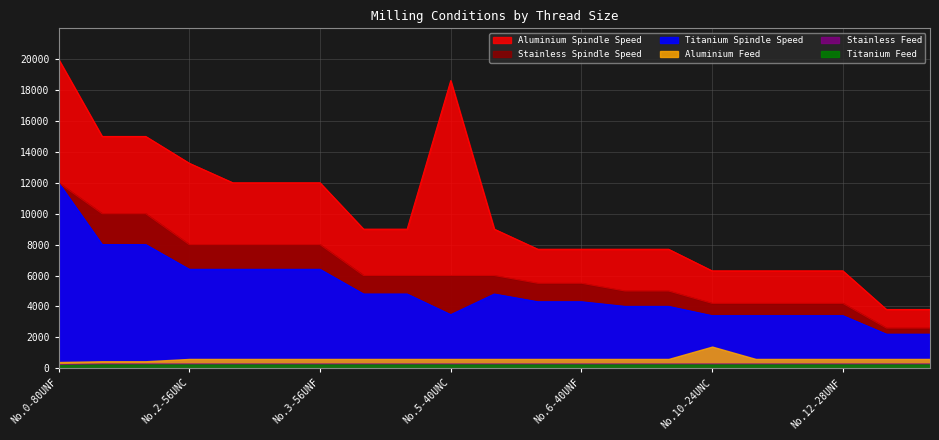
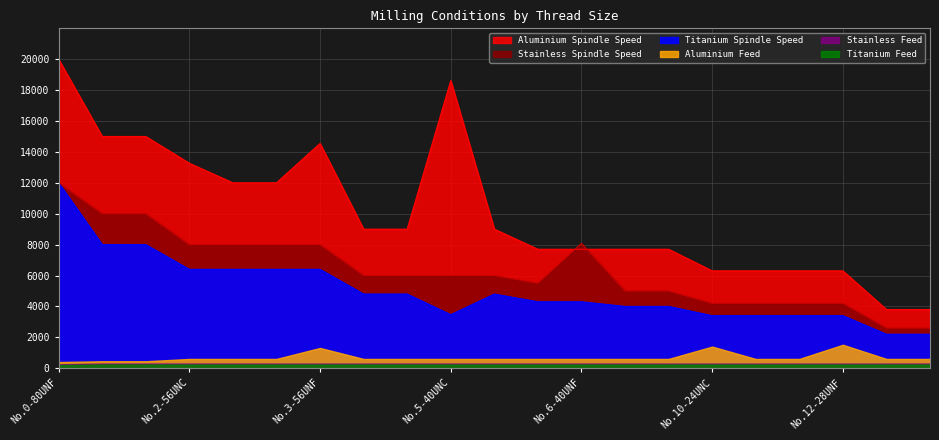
Aluminium Spindle Speed, No.3-56UNF: 12000 -> 14500
Aluminium Feed, No.3-56UNF: 600 -> 1300
Stainless Spindle Speed, No.6-40UNF: 5500 -> 8100
Aluminium Feed, No.12-28UNF: 600 -> 1500
